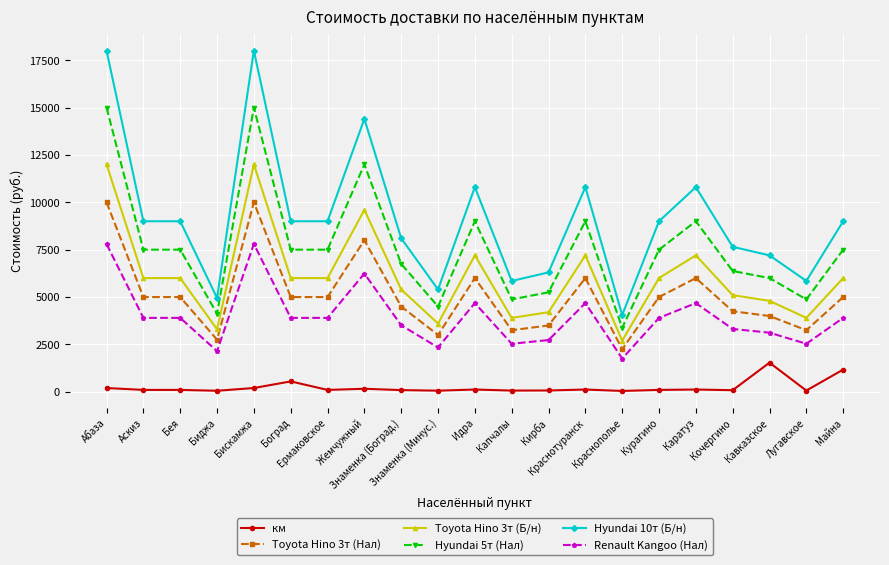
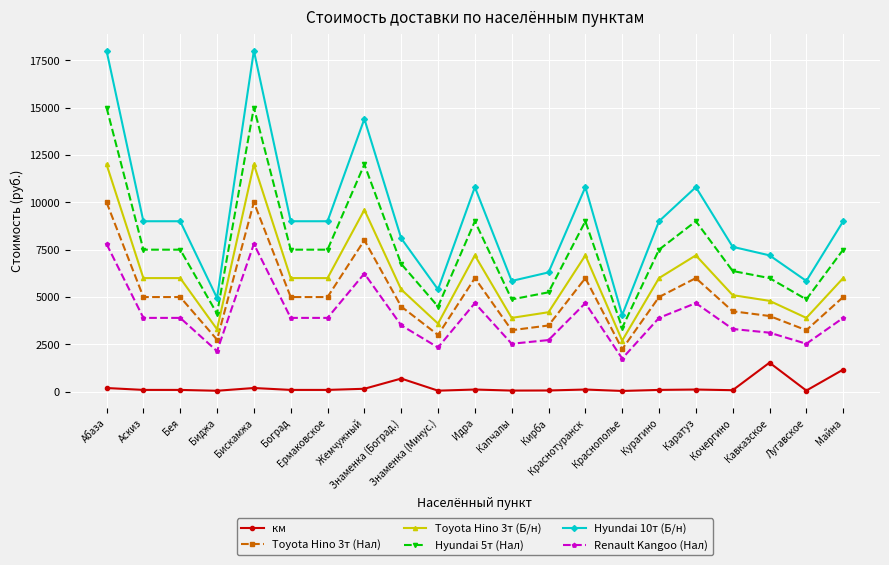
км, Боград: 500 -> 100
км, Знаменка (Боград.): 100 -> 700
